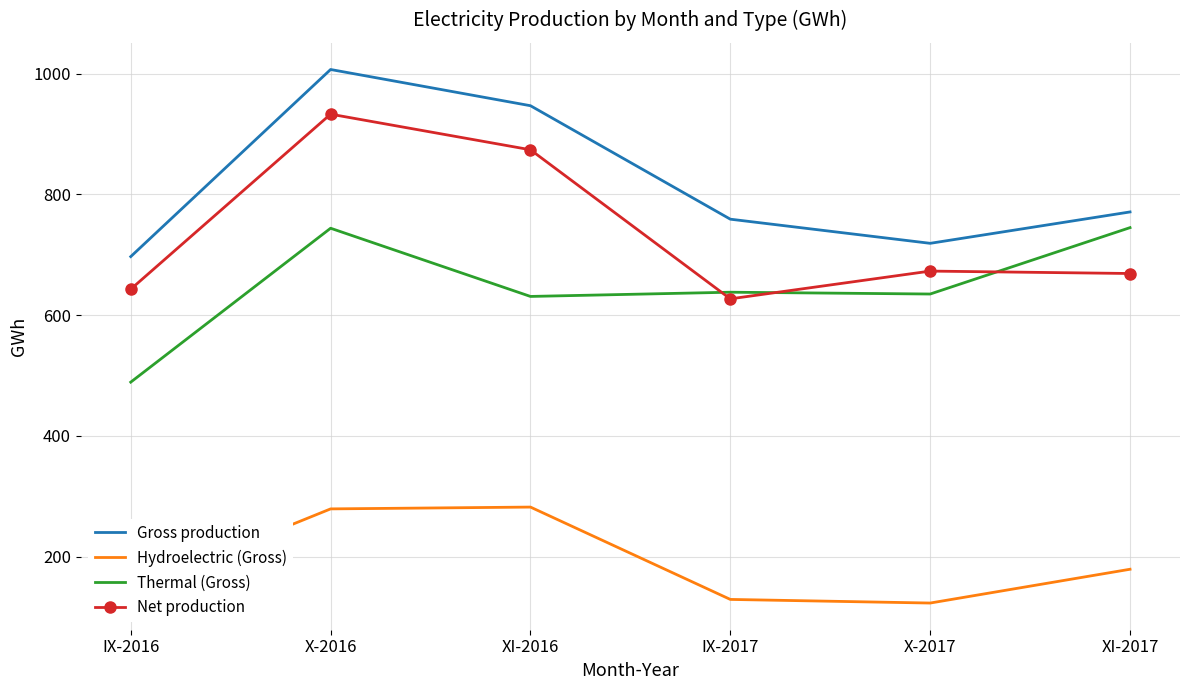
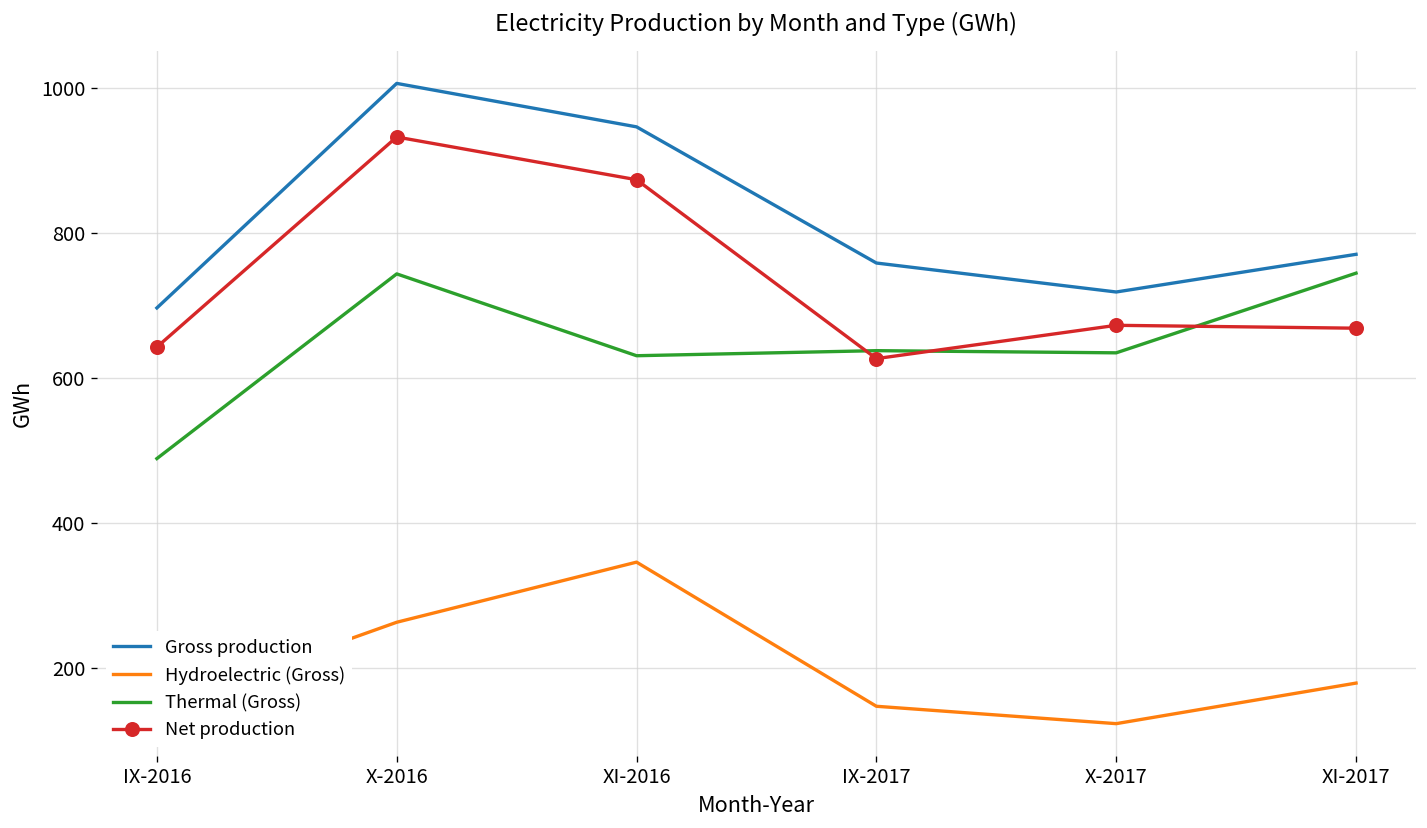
Hydroelectric (Gross), X-2016: 280 -> 260
Hydroelectric (Gross), XI-2016: 280 -> 350
Hydroelectric (Gross), IX-2017: 130 -> 150
